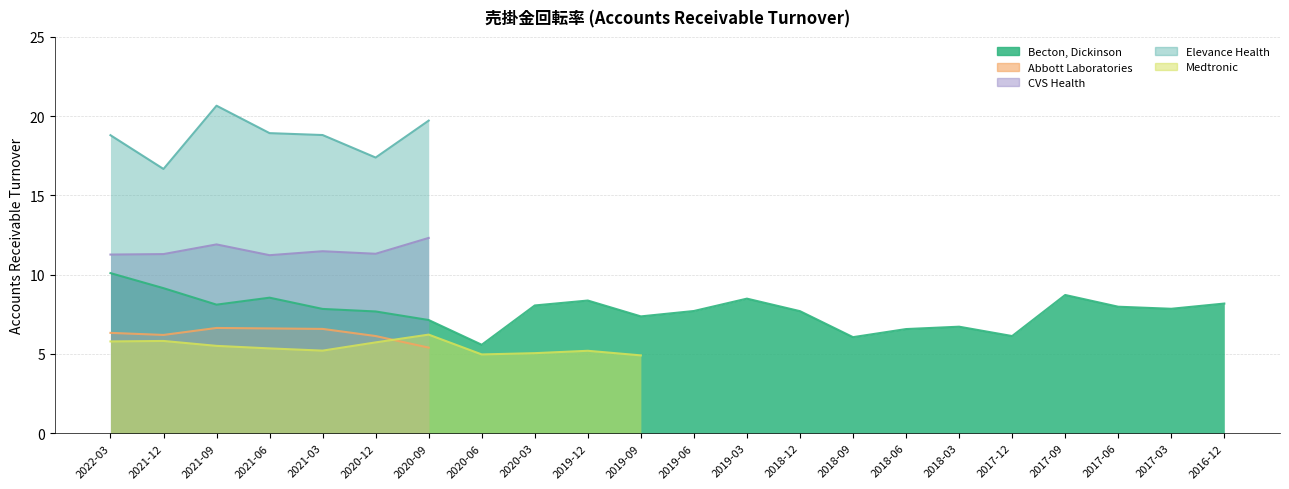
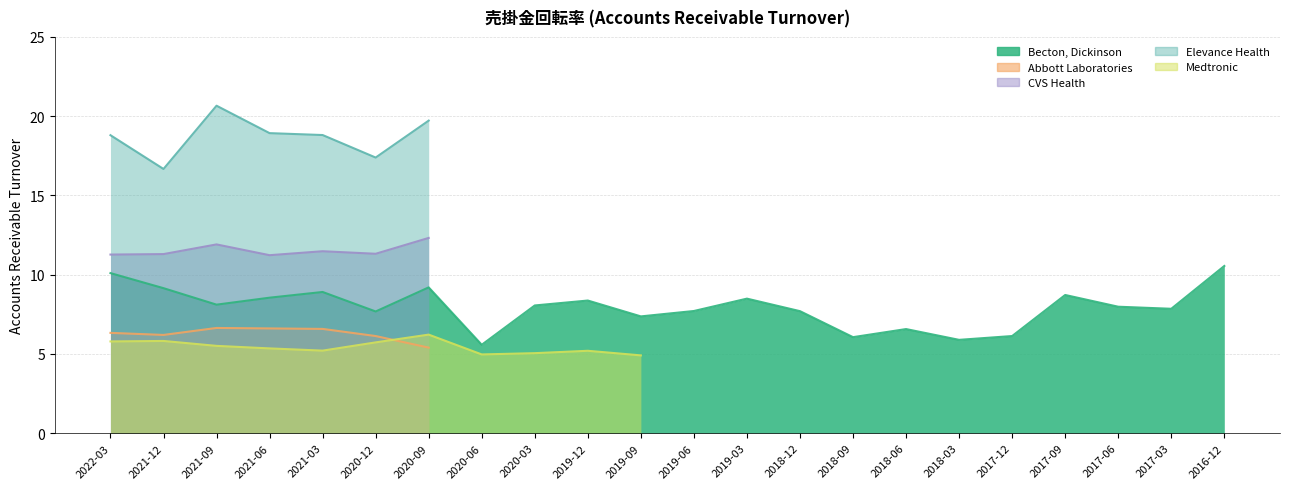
Becton, Dickinson, 2021-03: 7.8 -> 8.9
Becton, Dickinson, 2020-09: 7.1 -> 9.2
Becton, Dickinson, 2018-03: 6.7 -> 5.9
Becton, Dickinson, 2016-12: 8.2 -> 10.6
